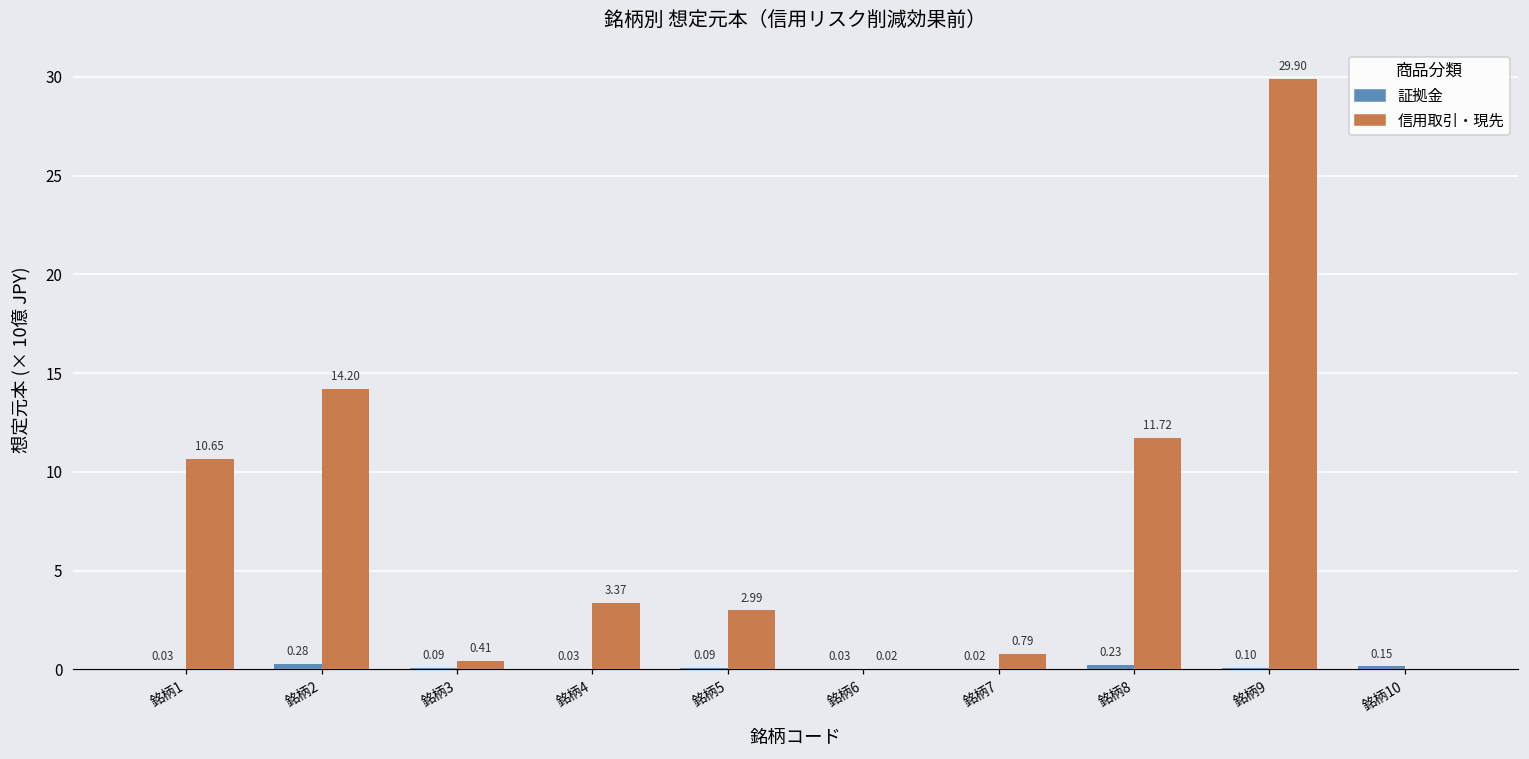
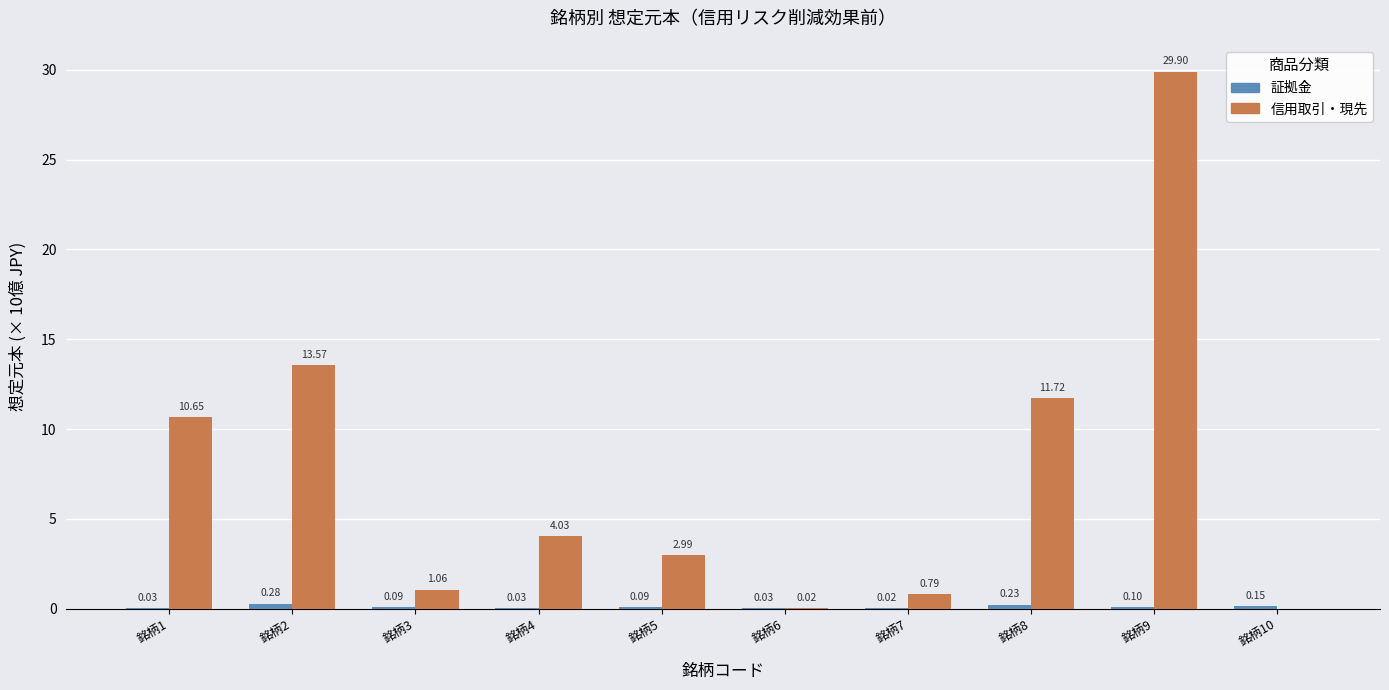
信用取引・現先, 銘柄2: 14.20 -> 13.57
信用取引・現先, 銘柄3: 0.41 -> 1.06
信用取引・現先, 銘柄4: 3.37 -> 4.03
